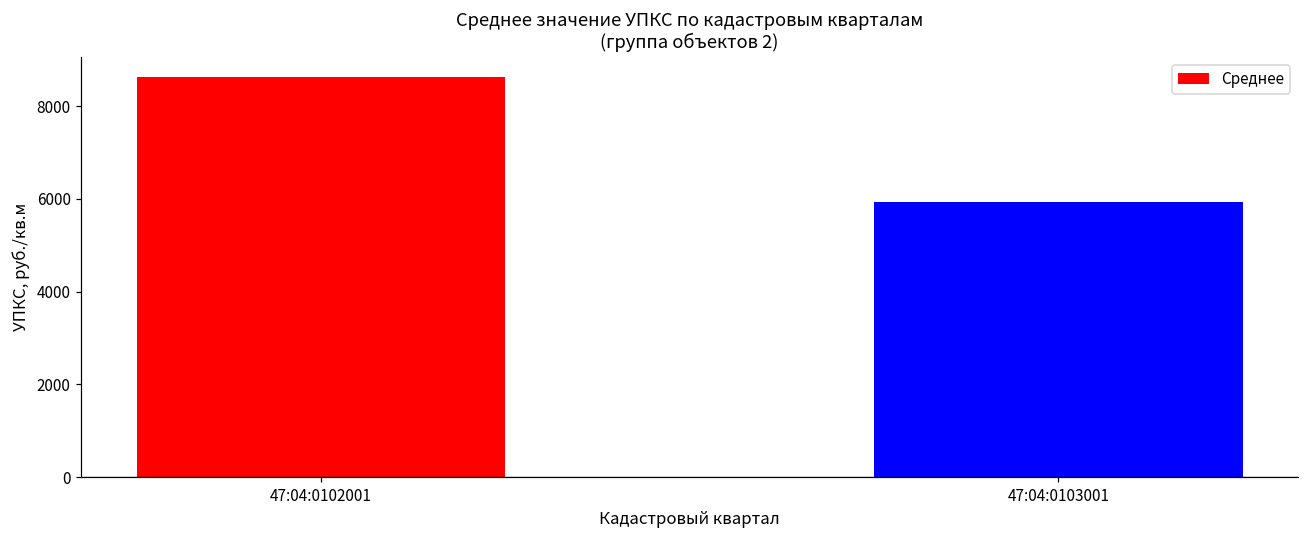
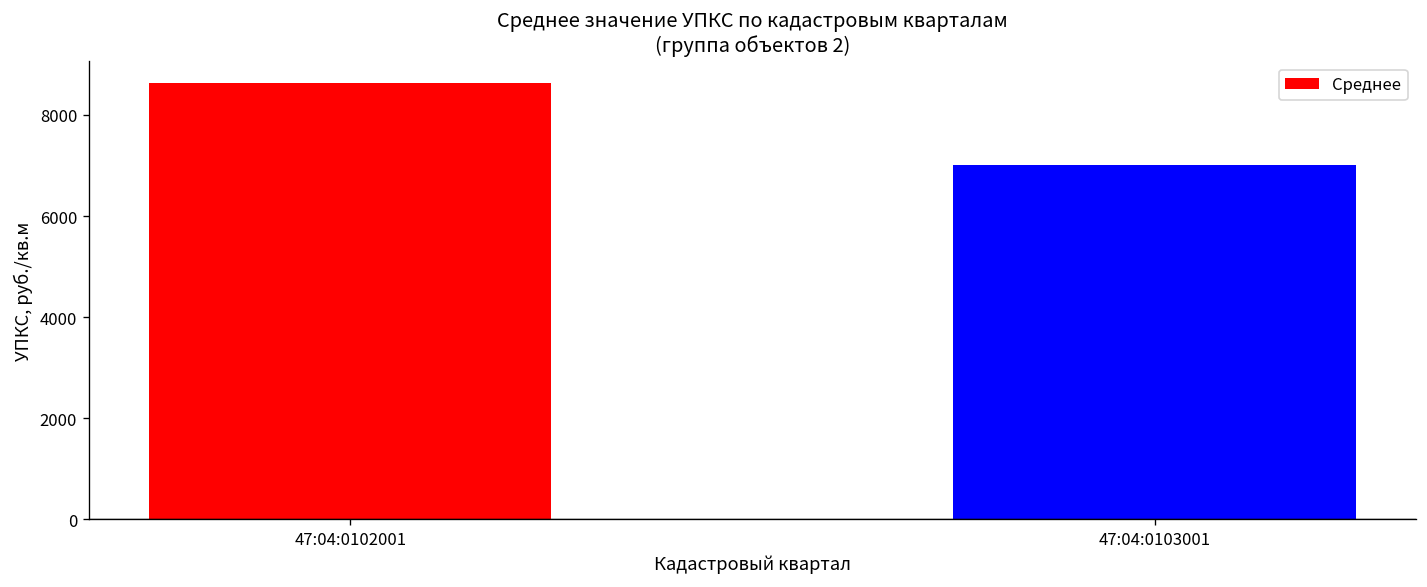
47:04:0103001: 5900 -> 7000
